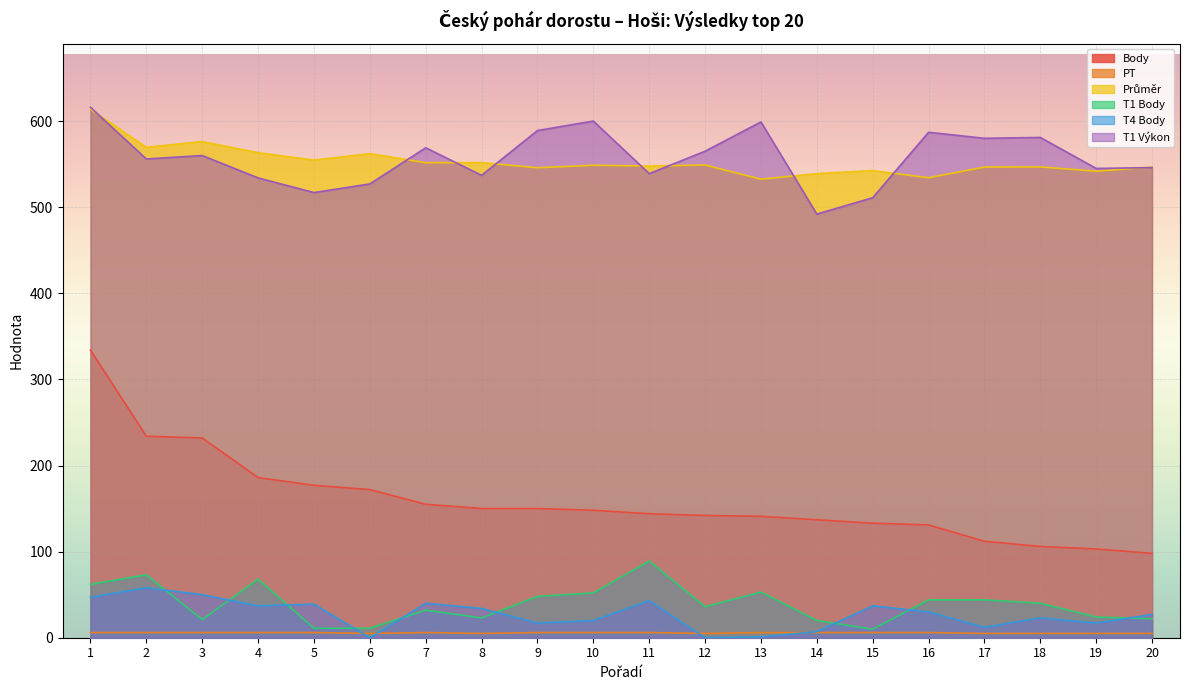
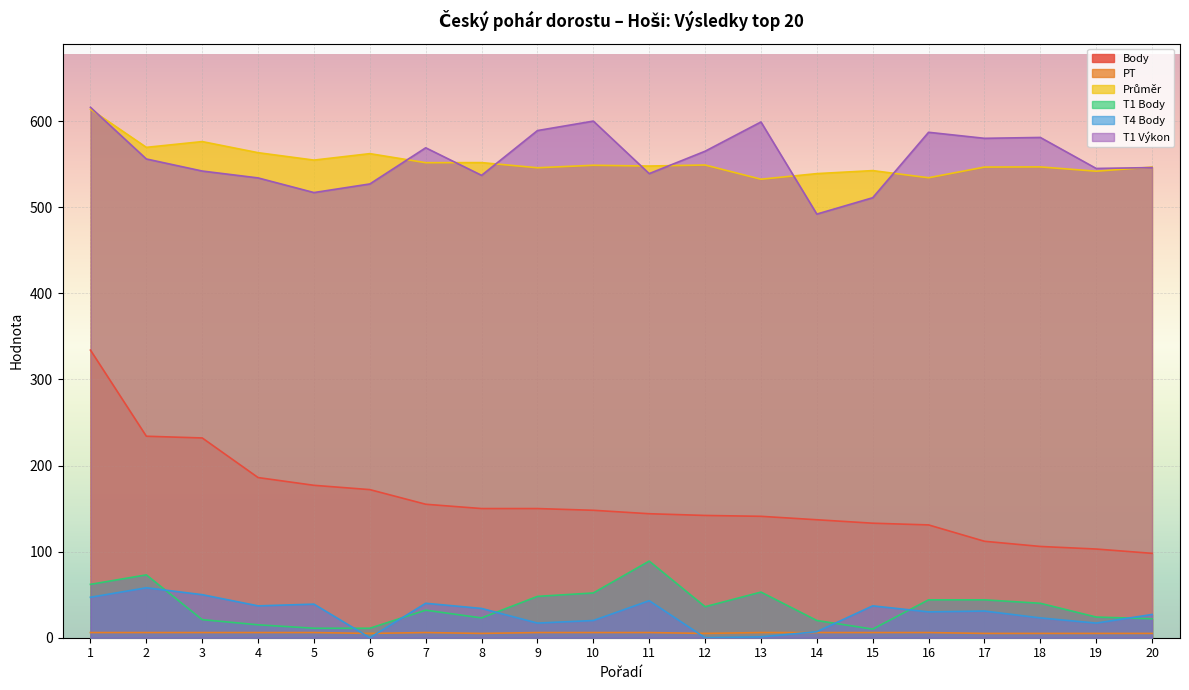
T1 Výkon, 3: 560 -> 540
T1 Body, 4: 70 -> 20
T4 Body, 17: 10 -> 30
